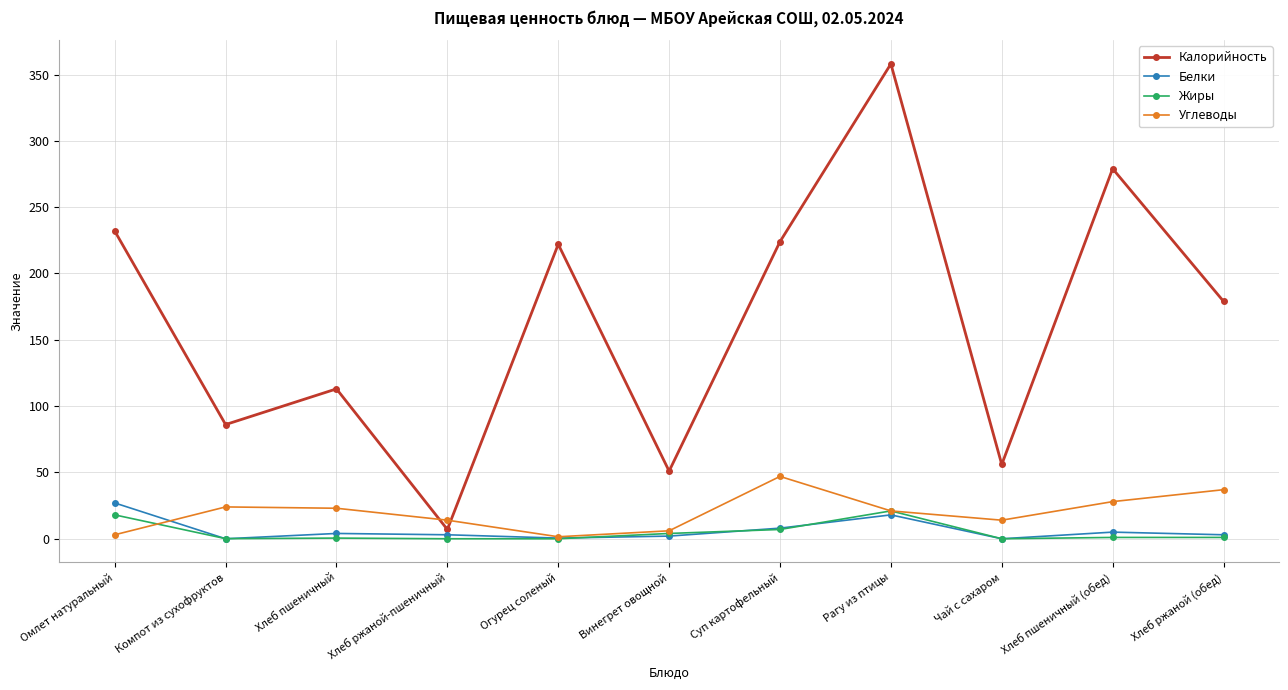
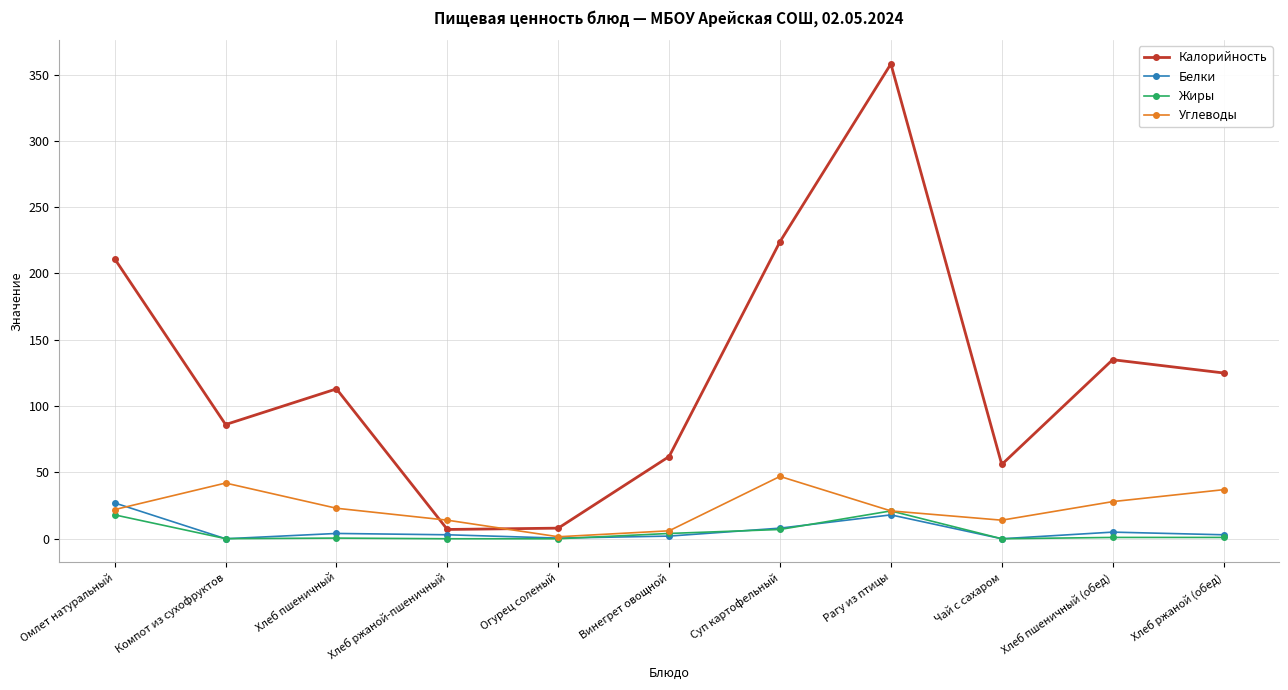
Калорийность, Омлет натуральный: 232 -> 211
Углеводы, Омлет натуральный: 3 -> 22
Углеводы, Компот из сухофруктов: 24 -> 42
Калорийность, Огурец соленый: 222 -> 8
Калорийность, Винегрет овощной: 51 -> 62
Калорийность, Хлеб пшеничный (обед): 279 -> 135
Калорийность, Хлеб ржаной (обед): 179 -> 125
